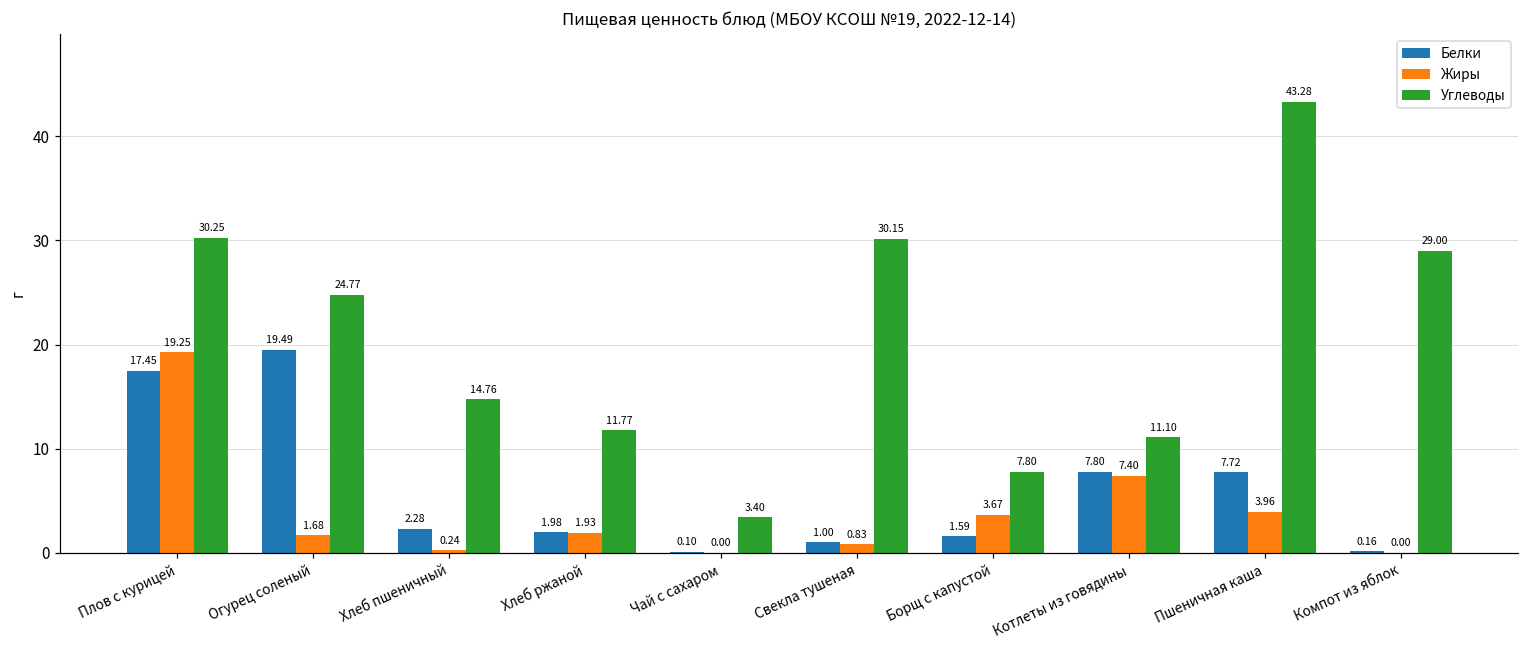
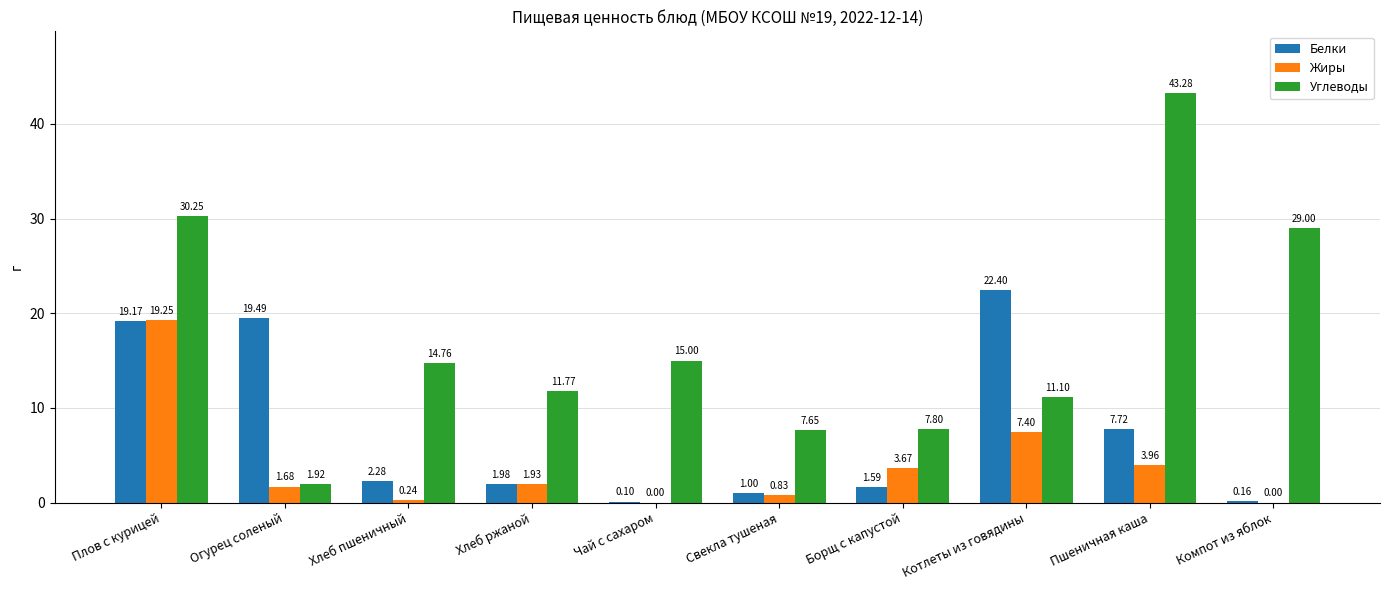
Белки, Плов с курицей: 17.45 -> 19.17
Углеводы, Огурец соленый: 24.77 -> 1.92
Углеводы, Чай с сахаром: 3.40 -> 15.00
Углеводы, Свекла тушеная: 30.15 -> 7.65
Белки, Котлеты из говядины: 7.80 -> 22.40
